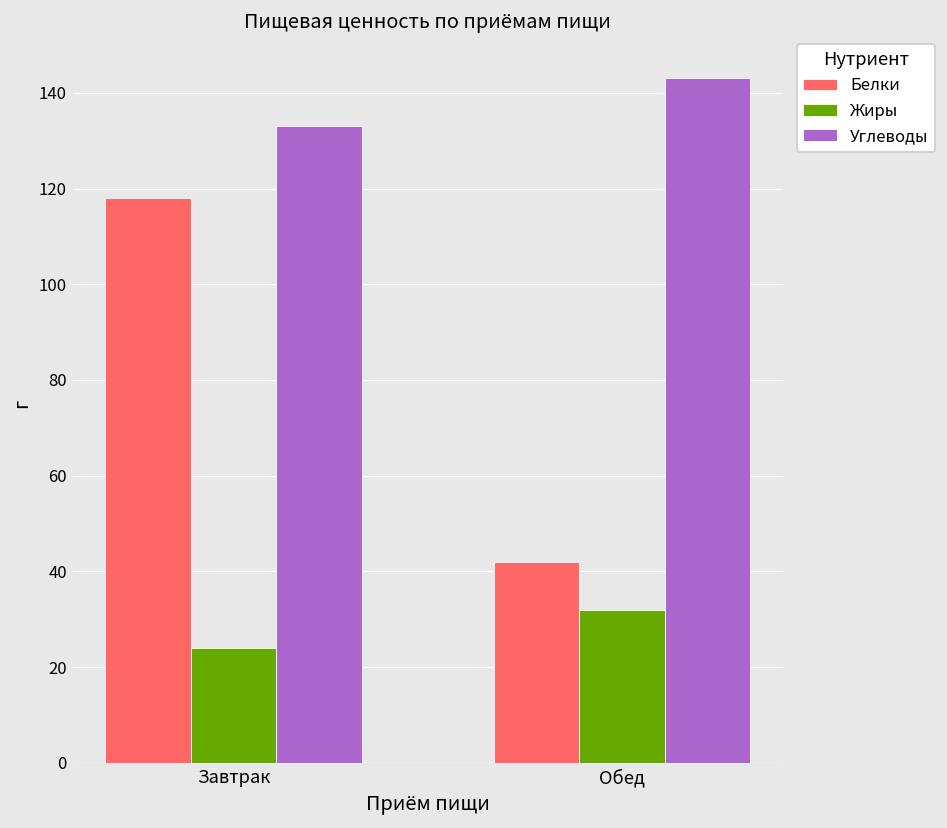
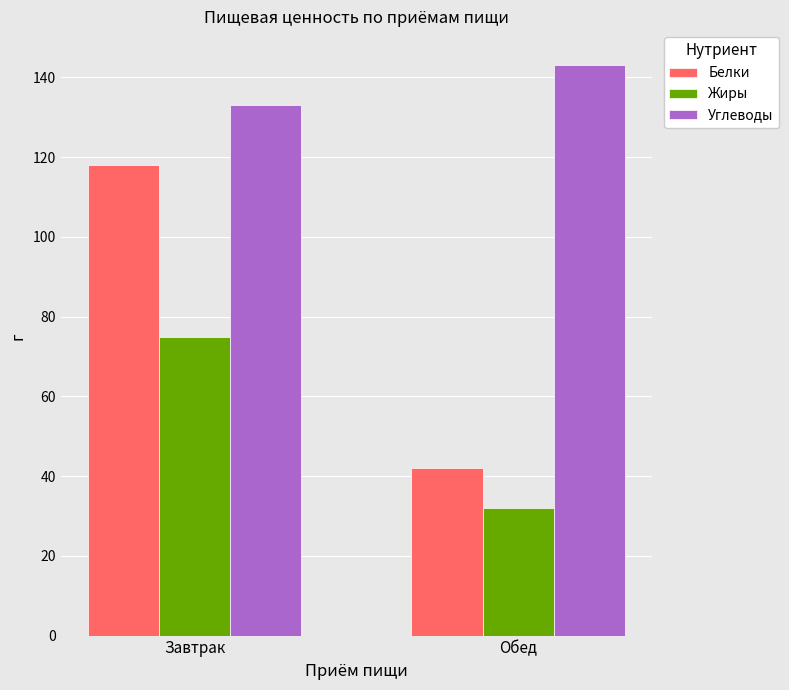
Жиры, Завтрак: 24 -> 75
